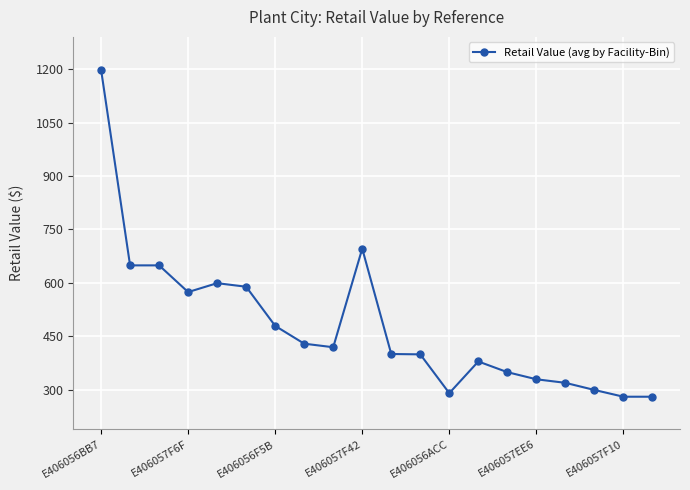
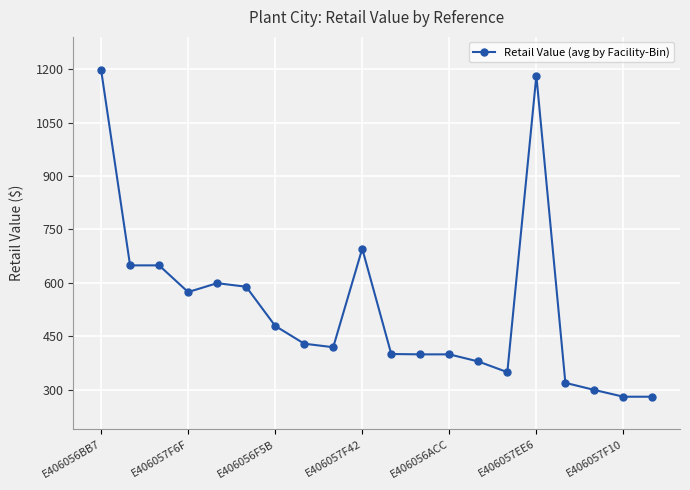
E406056ACC: 290 -> 400
E406057EE6: 330 -> 1180
